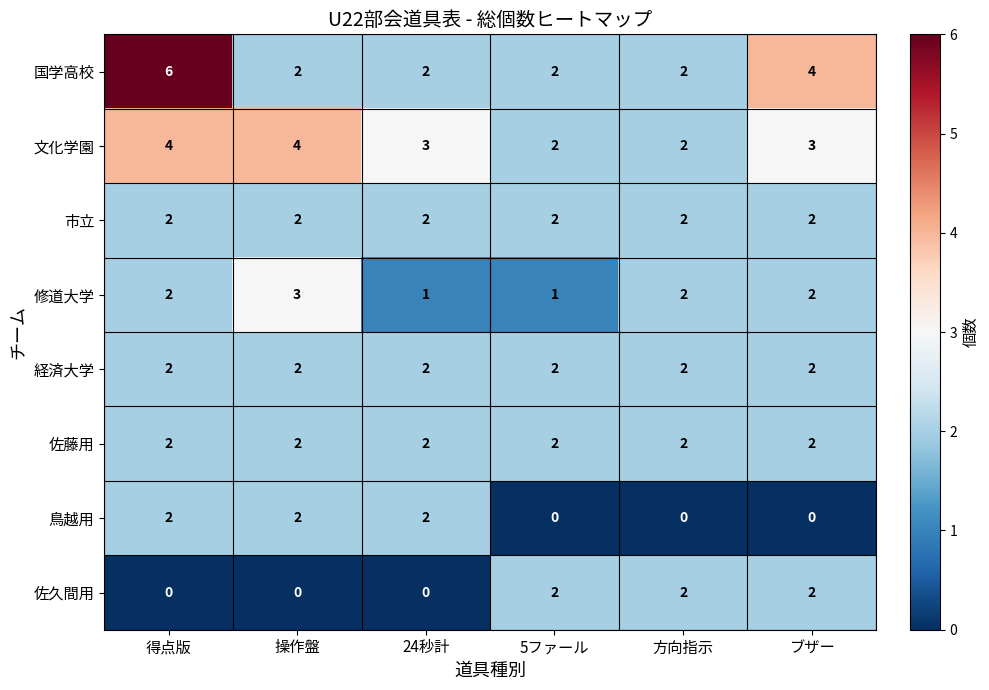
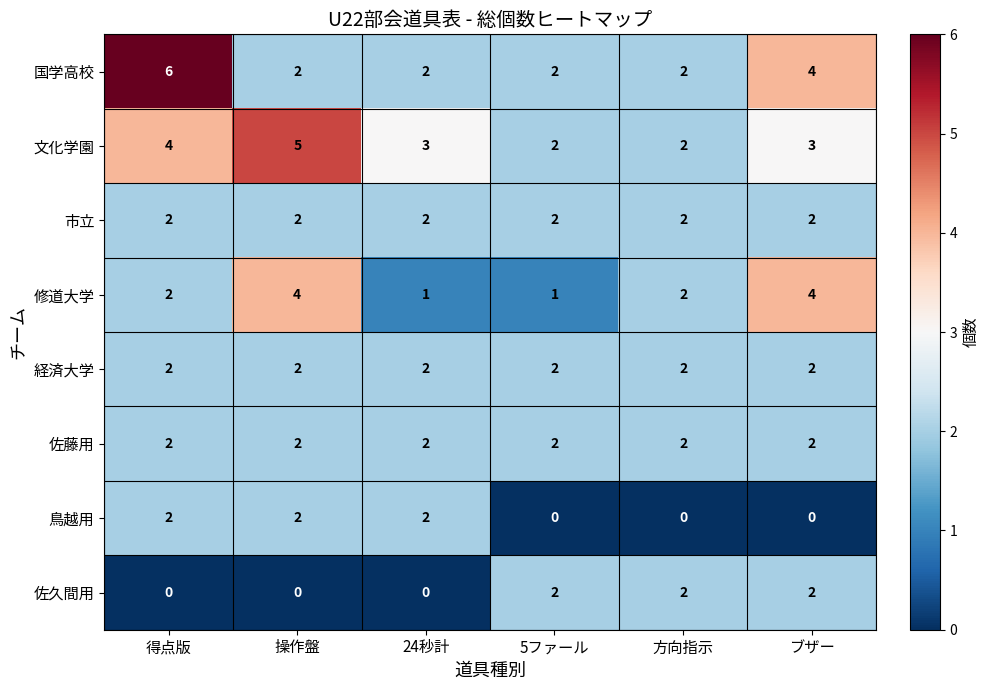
文化学園, 操作盤: 4 -> 5
修道大学, 操作盤: 3 -> 4
修道大学, ブザー: 2 -> 4
